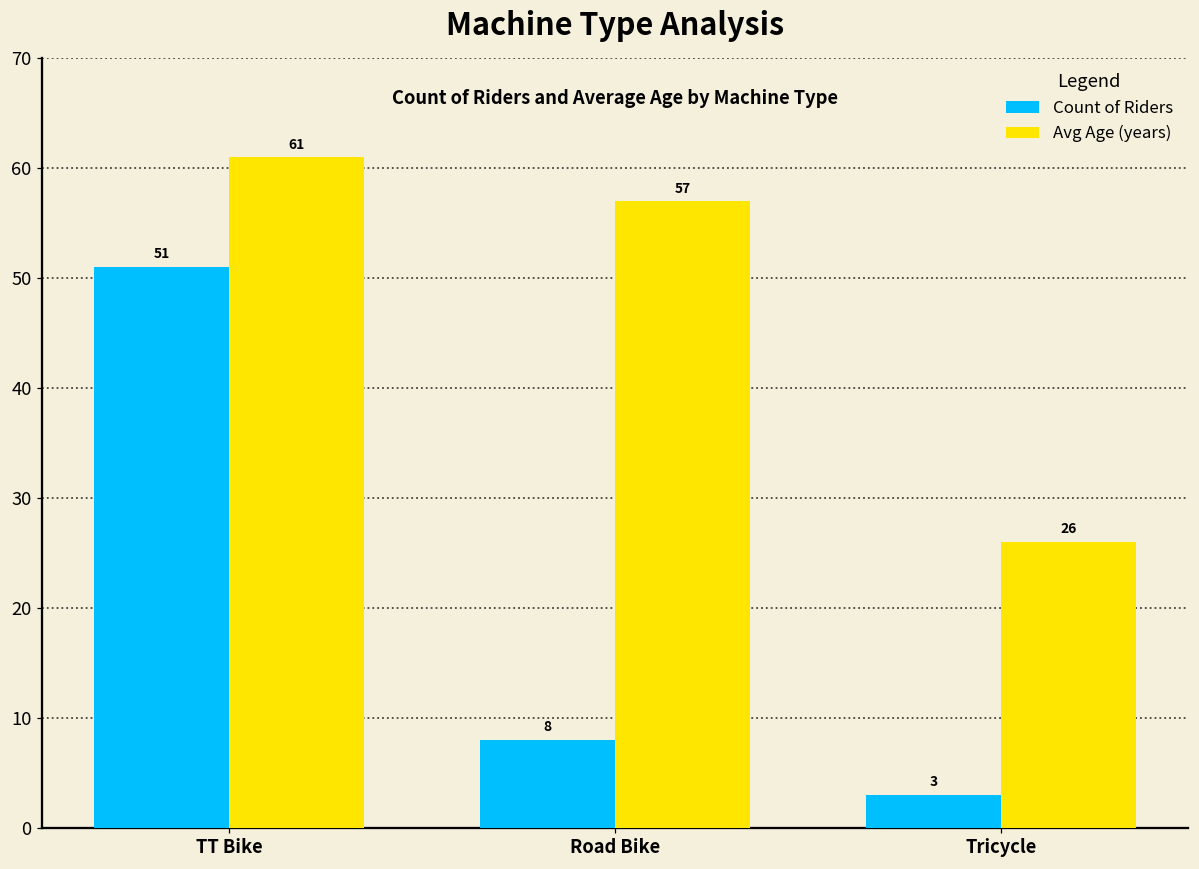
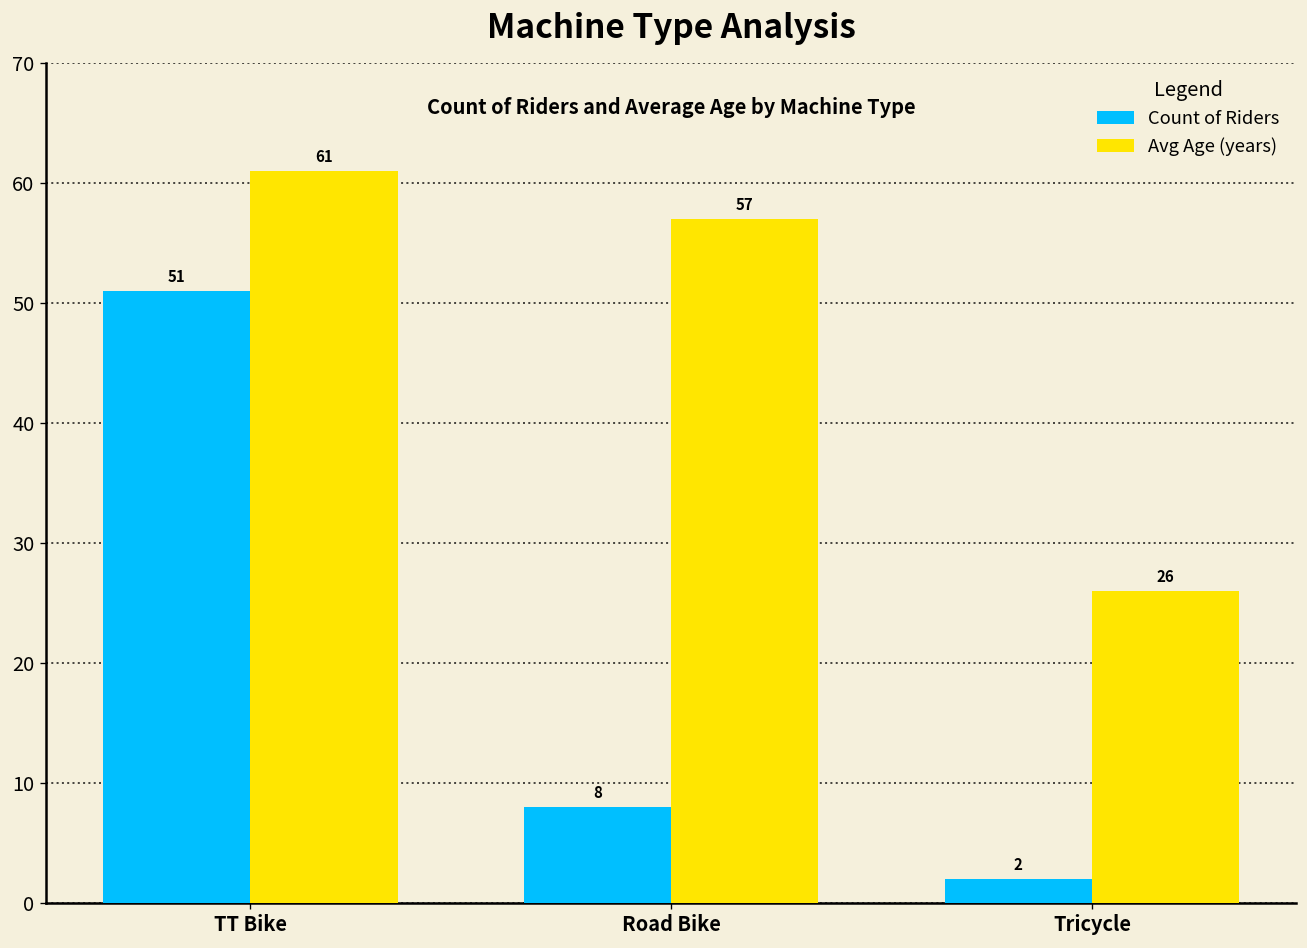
Count of Riders, Tricycle: 3 -> 2
